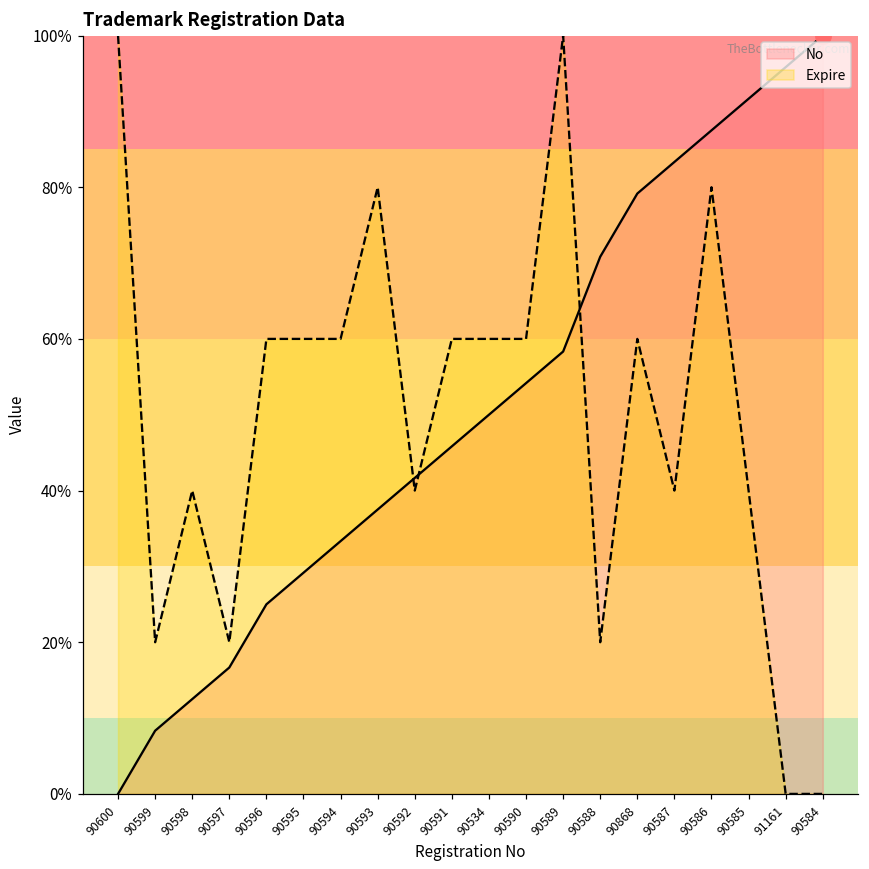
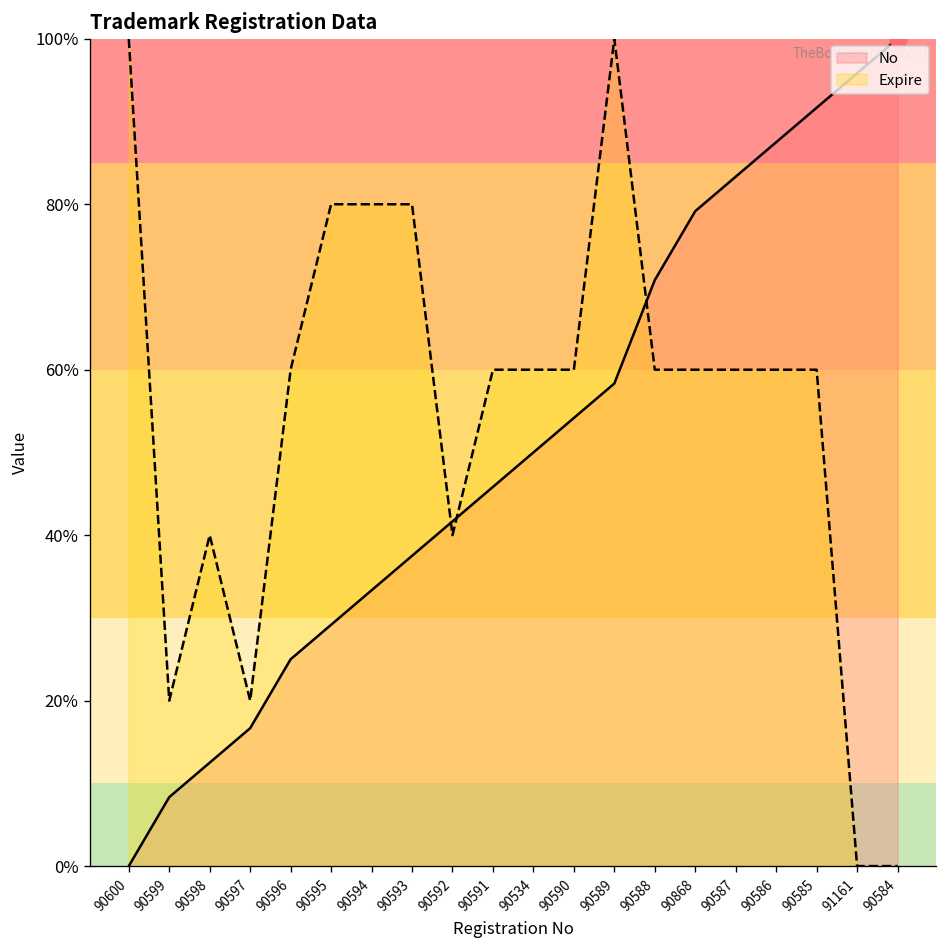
Expire, 90595: 60% -> 80%
Expire, 90594: 60% -> 80%
Expire, 90588: 20% -> 60%
Expire, 90587: 40% -> 60%
Expire, 90586: 80% -> 60%
Expire, 90585: 40% -> 60%
